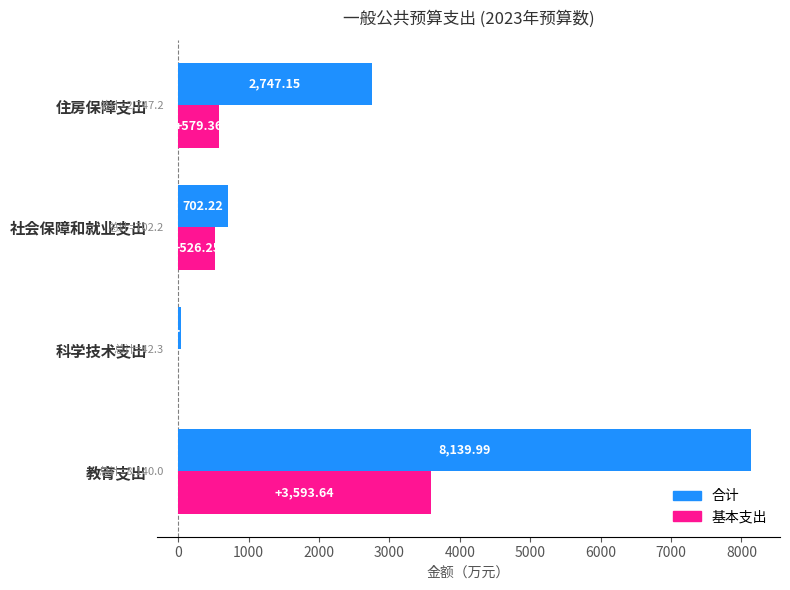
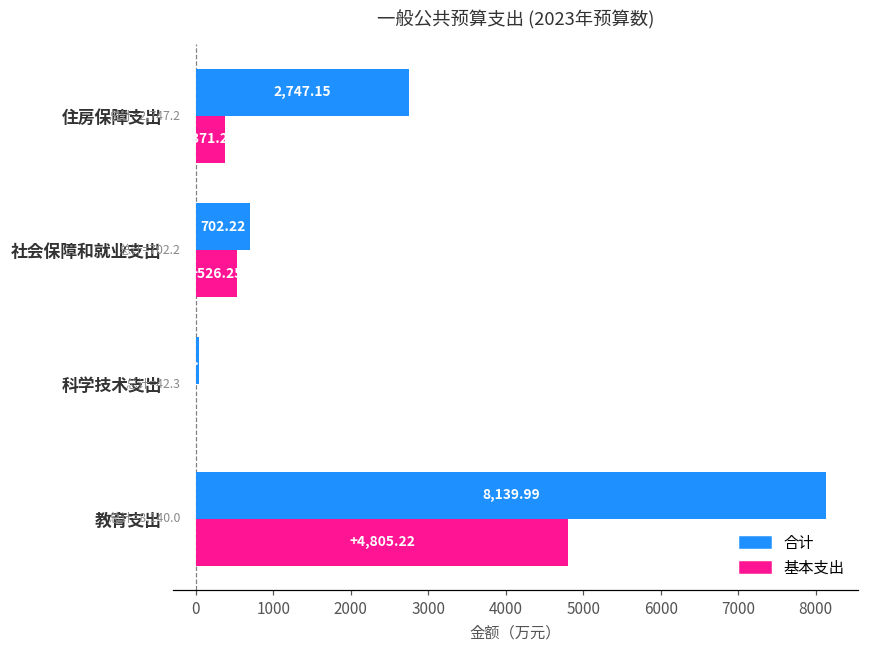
基本支出, 住房保障支出: 600 -> 400
基本支出, 教育支出: +3,593.64 -> +4,805.22
